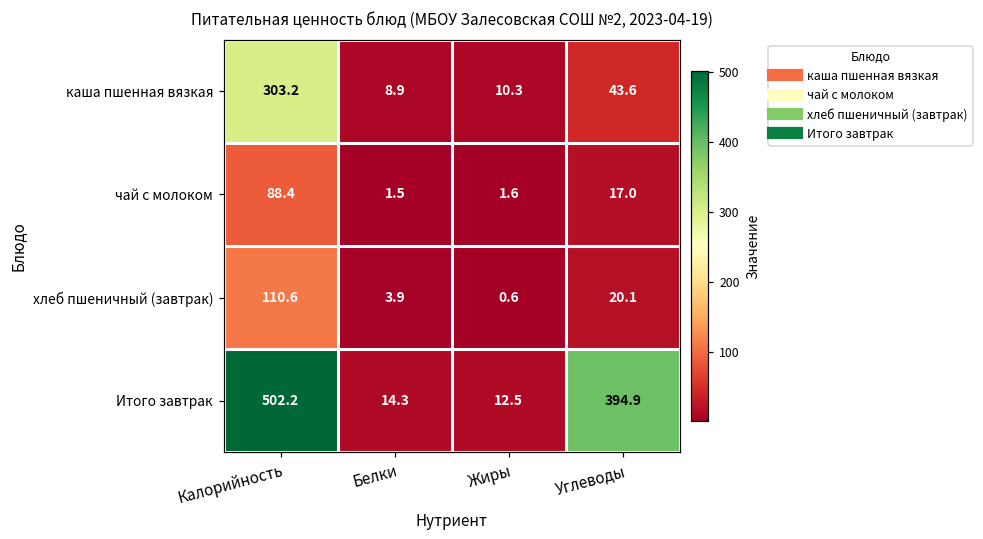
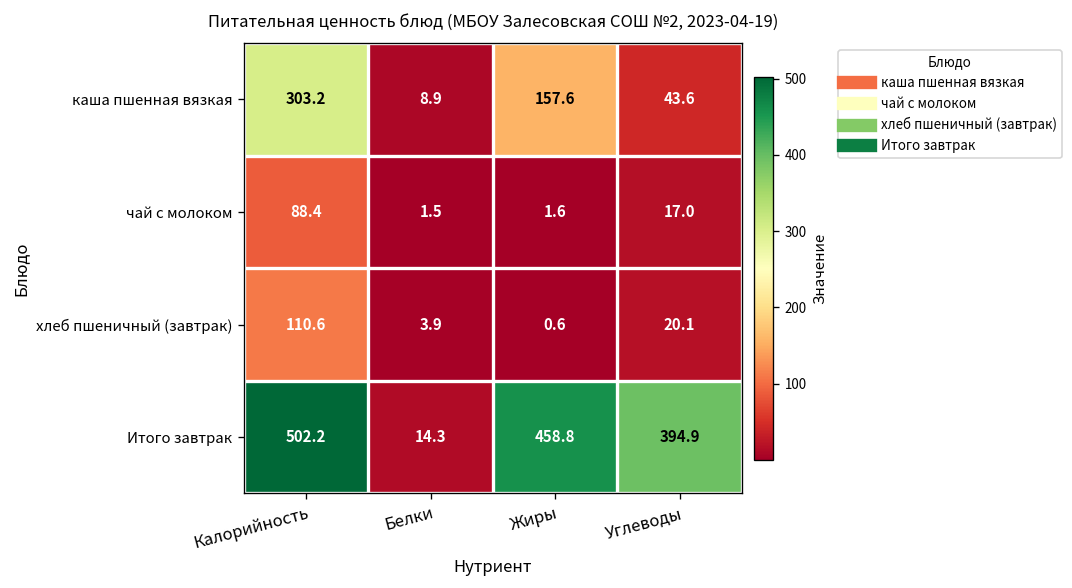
каша пшенная вязкая, Жиры: 10.3 -> 157.6
Итого завтрак, Жиры: 12.5 -> 458.8
